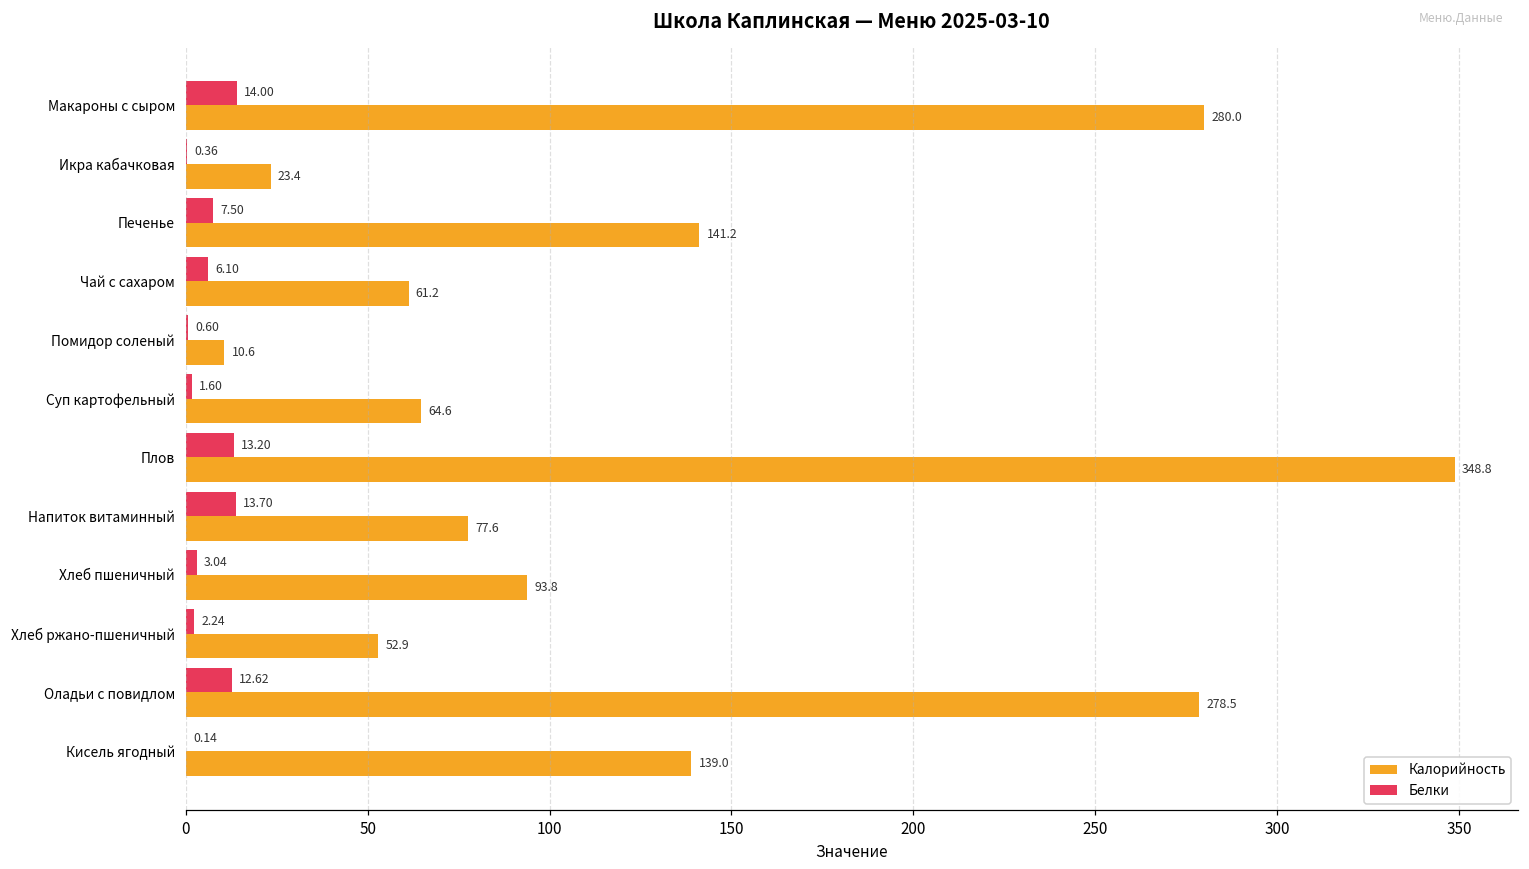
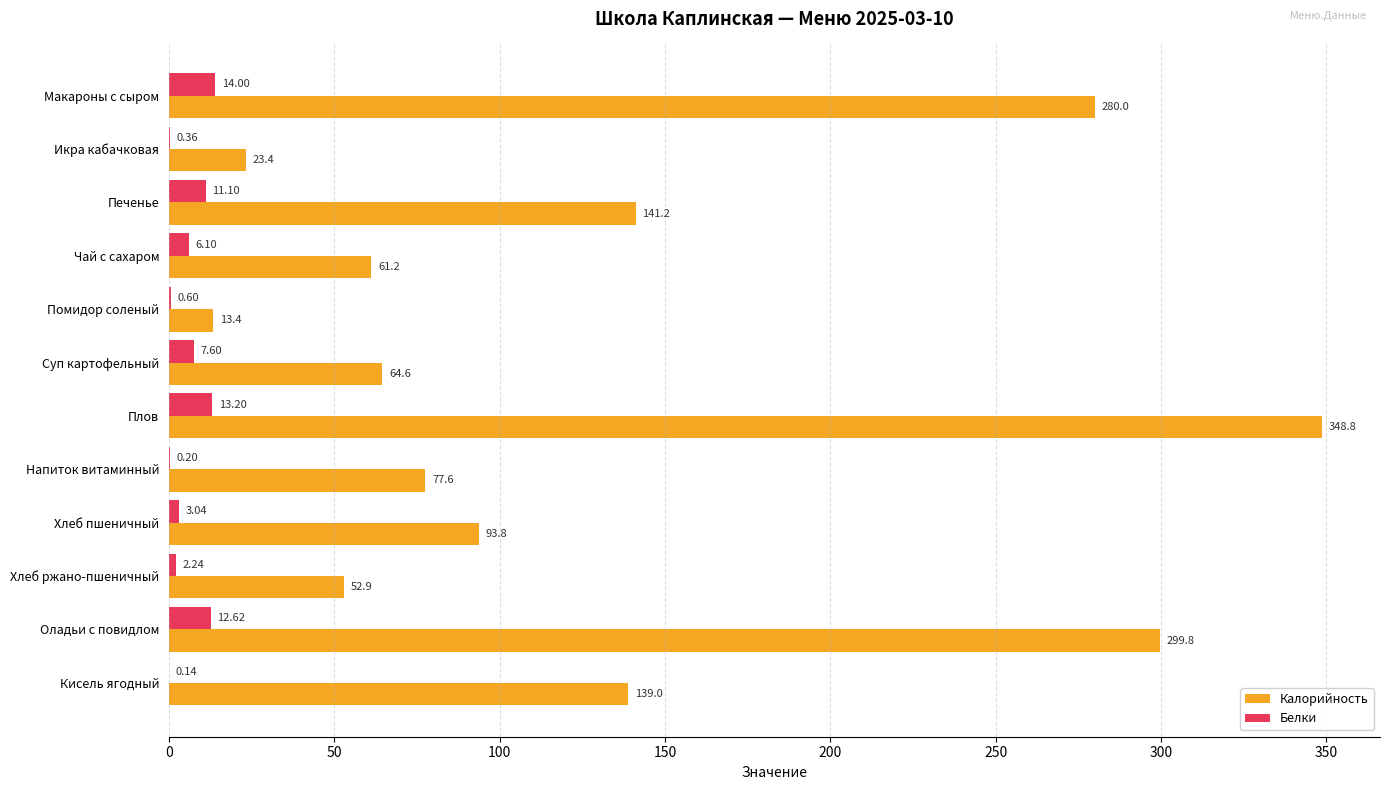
Белки, Печенье: 7.50 -> 11.10
Калорийность, Помидор соленый: 10.6 -> 13.4
Белки, Суп картофельный: 1.60 -> 7.60
Белки, Напиток витаминный: 13.70 -> 0.20
Калорийность, Оладьи с повидлом: 278.5 -> 299.8
